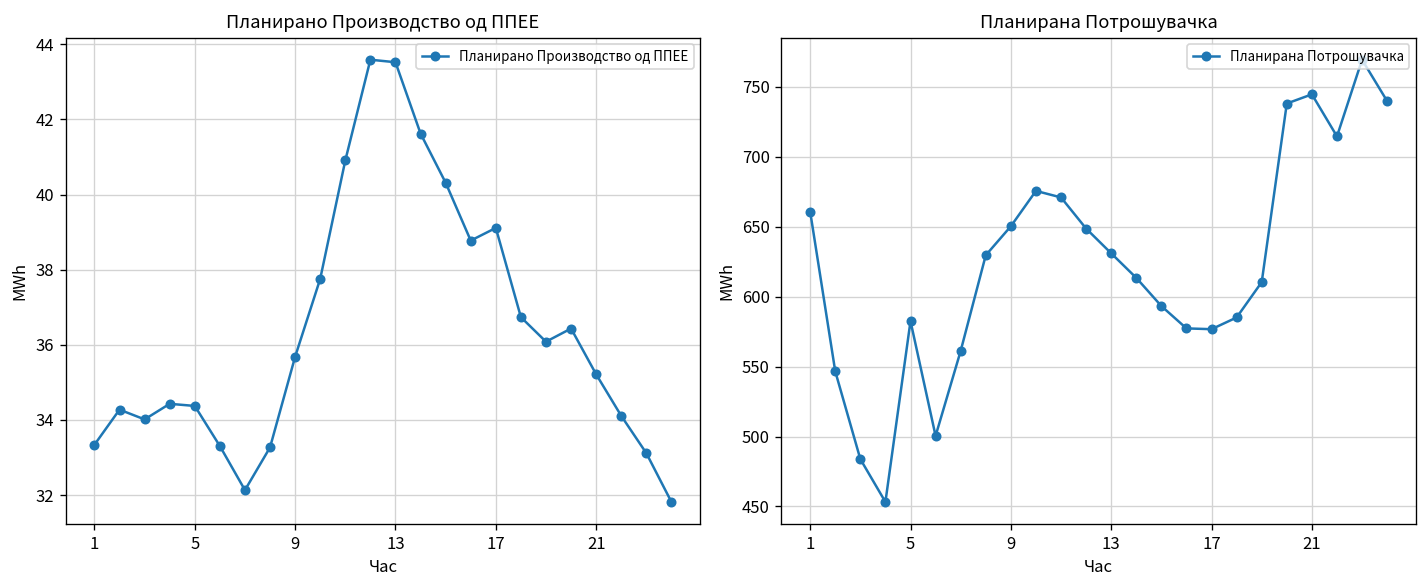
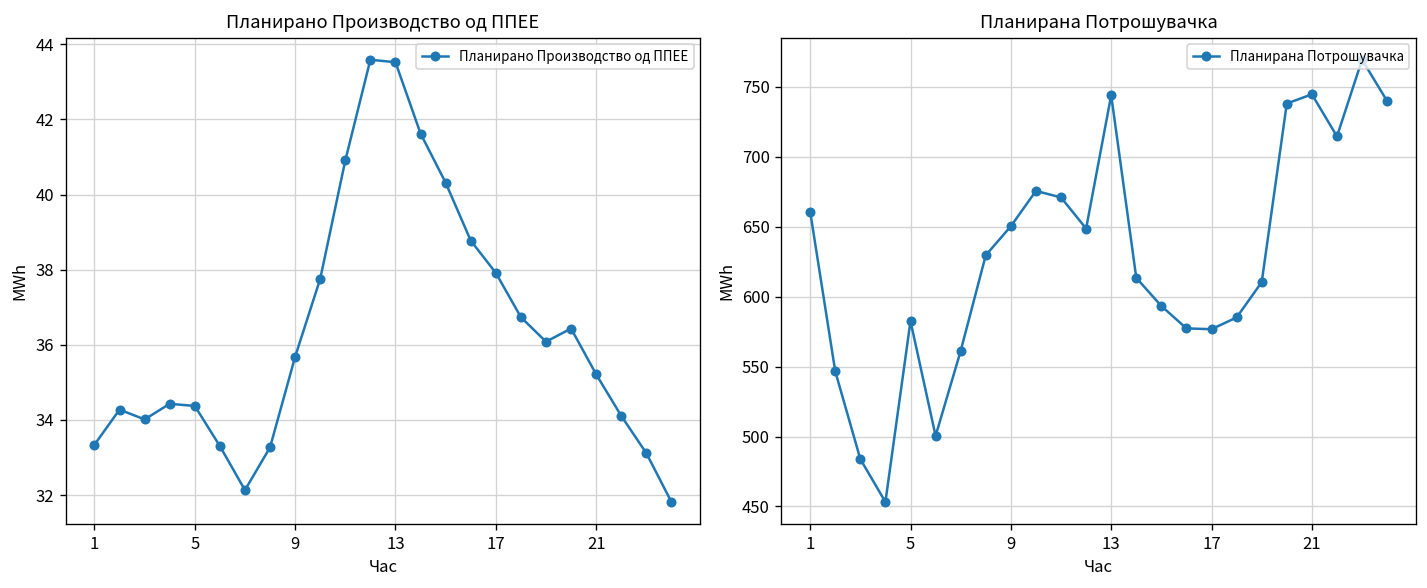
Планирано Производство од ППЕЕ, 17: 39.1 -> 37.9
Планирана Потрошувачка, 13: 631 -> 744
